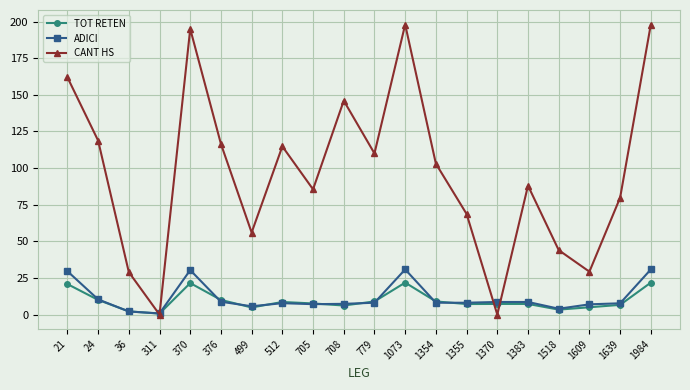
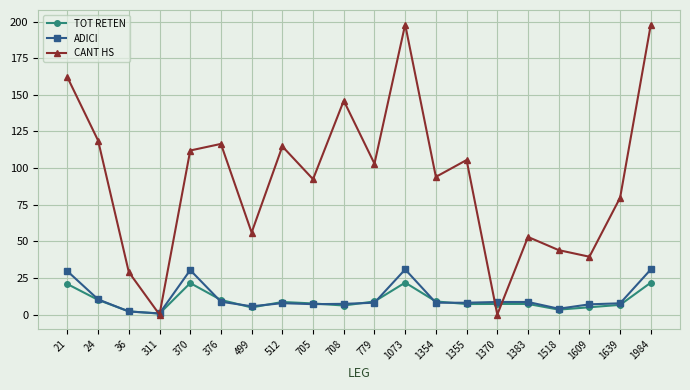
CANT HS, 370: 195 -> 112
CANT HS, 705: 86 -> 92
CANT HS, 779: 110 -> 103
CANT HS, 1354: 103 -> 94
CANT HS, 1355: 69 -> 106
CANT HS, 1383: 88 -> 53
CANT HS, 1609: 29 -> 40
